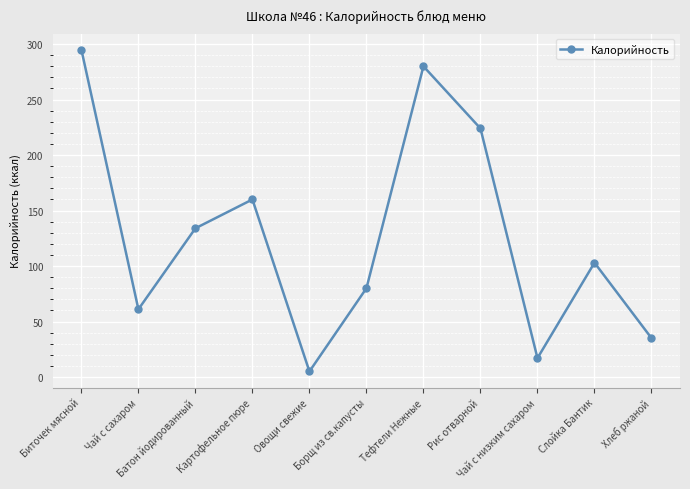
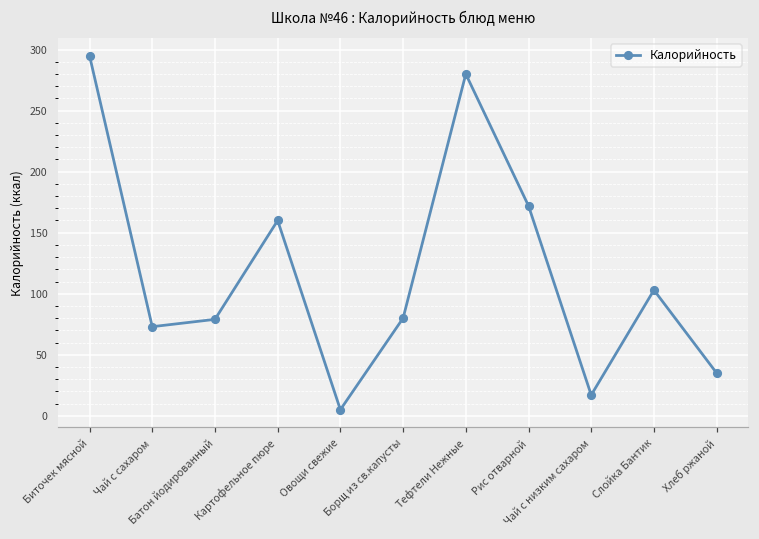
Чай с сахаром: 61 -> 73
Батон йодированный: 134 -> 79
Рис отварной: 224 -> 172
